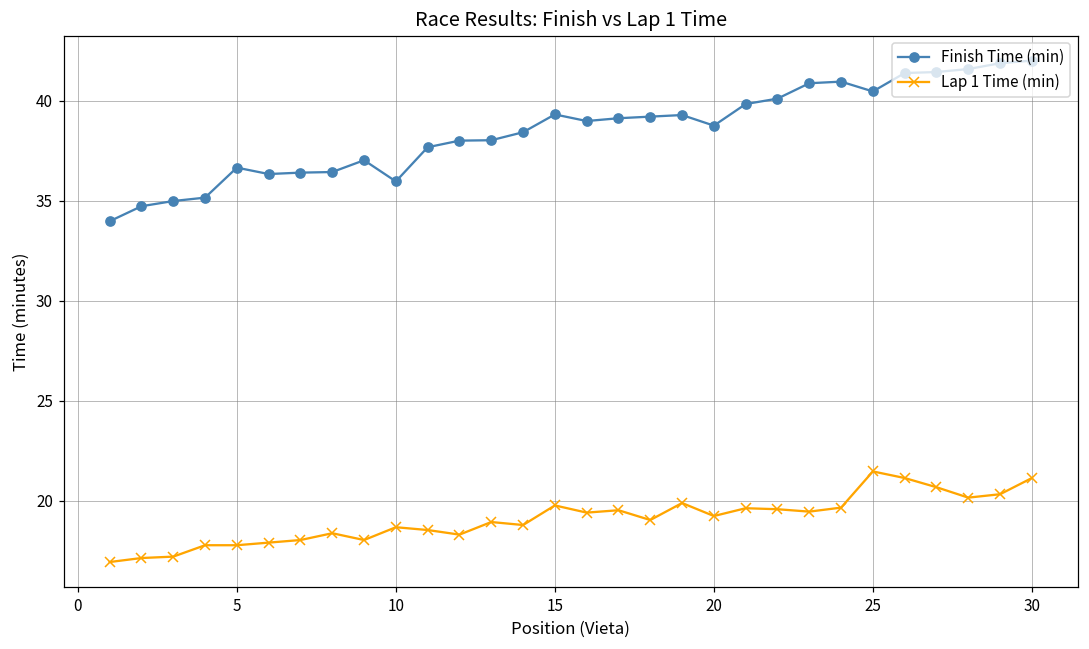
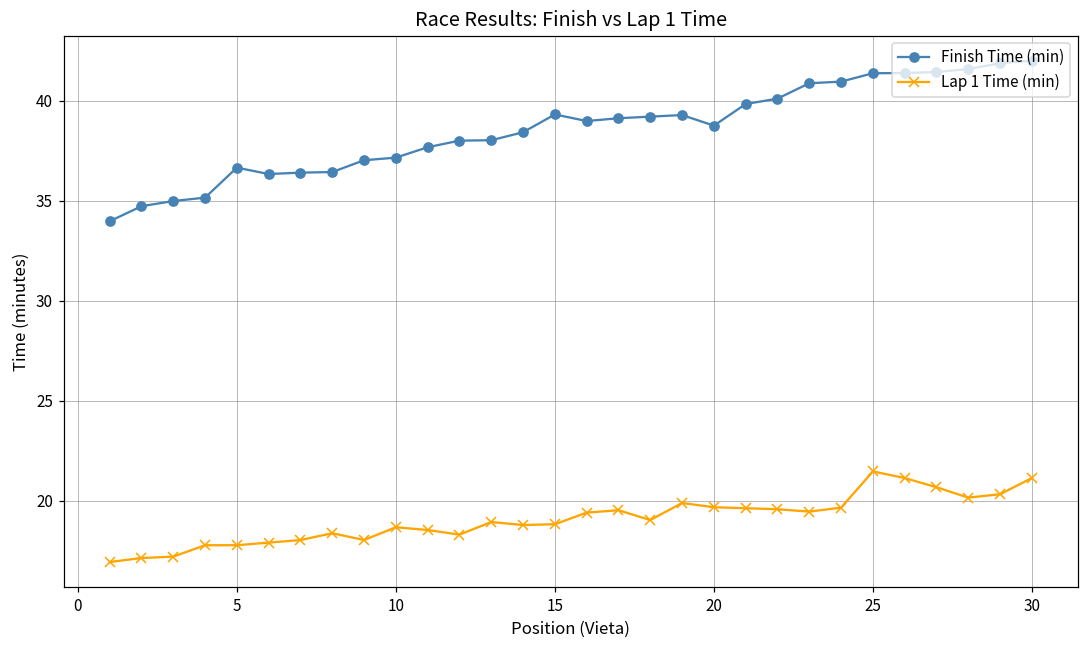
Finish Time (min), 10: 36.0 -> 37.2
Lap 1 Time (min), 15: 19.8 -> 18.8
Lap 1 Time (min), 20: 19.2 -> 19.7
Finish Time (min), 25: 40.5 -> 41.4
